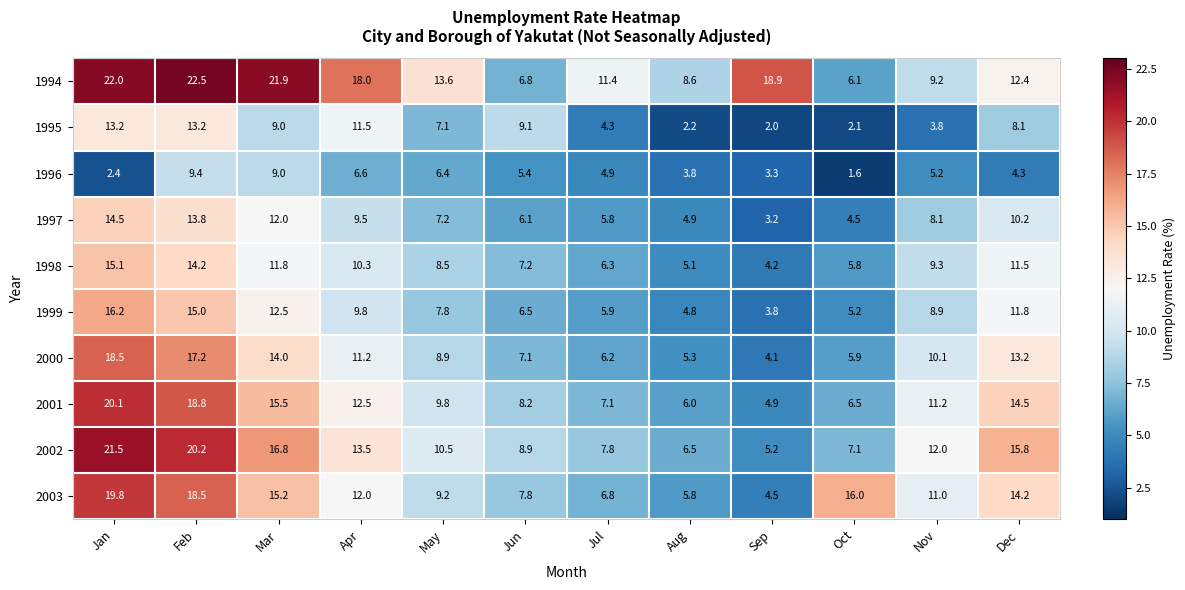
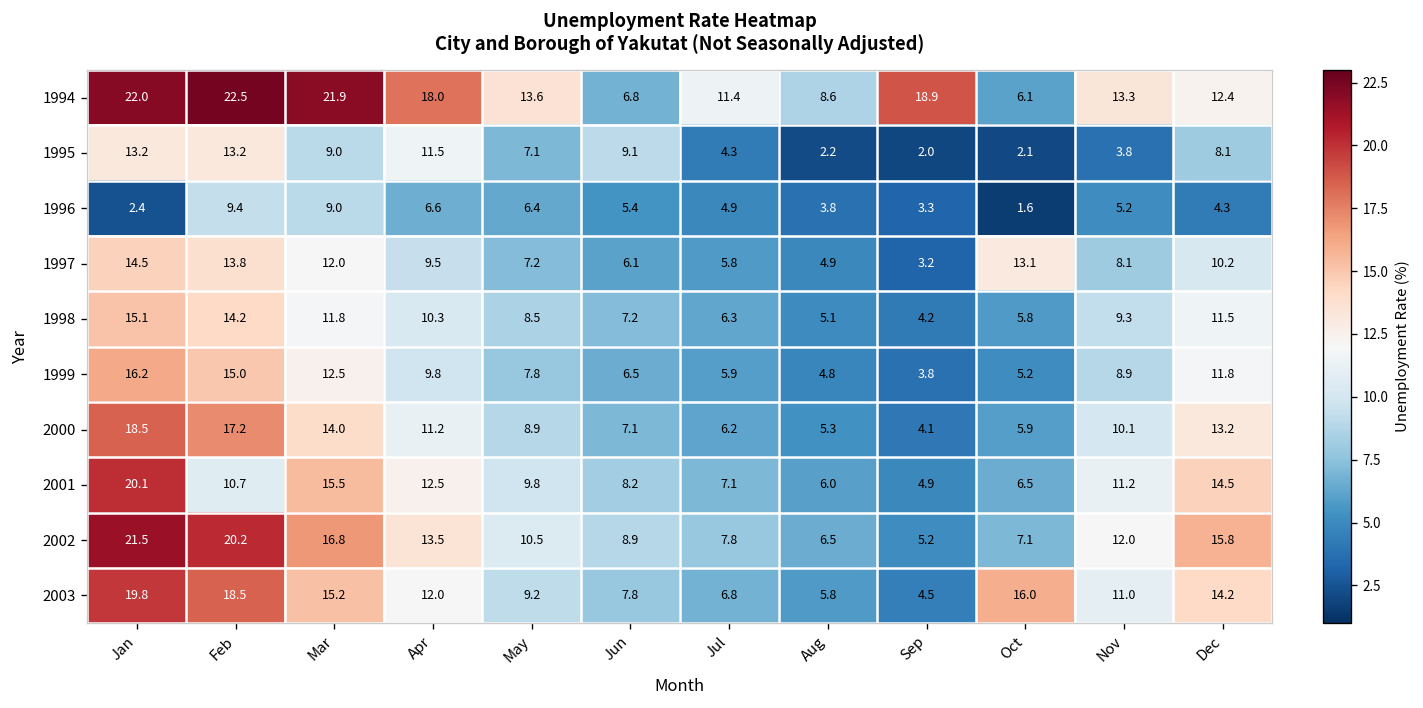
1994, Nov: 9.2 -> 13.3
1997, Oct: 4.5 -> 13.1
2001, Feb: 18.8 -> 10.7
